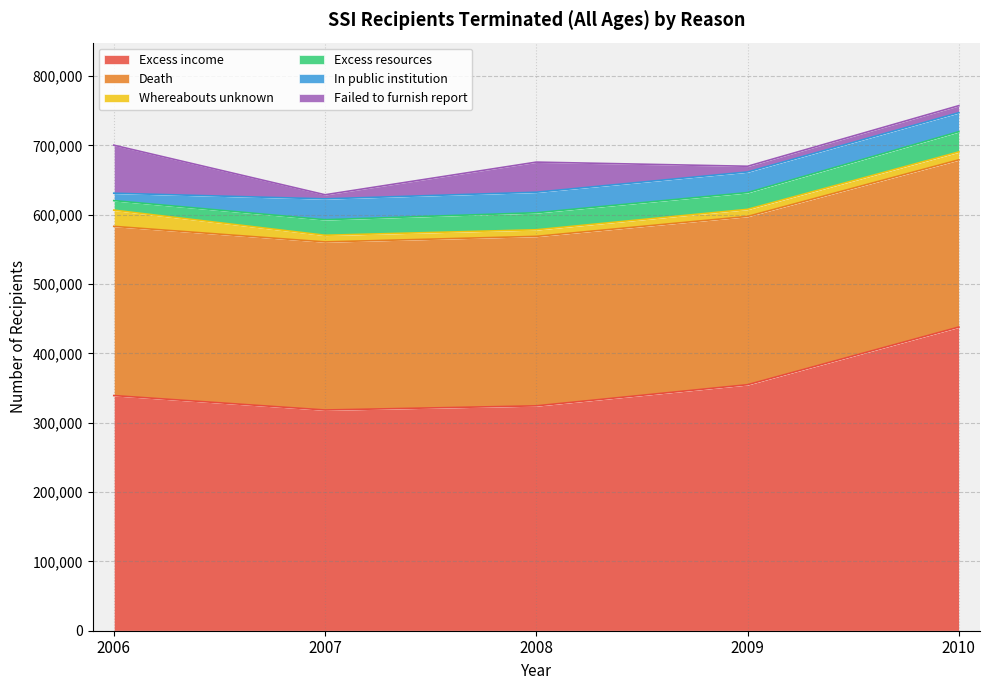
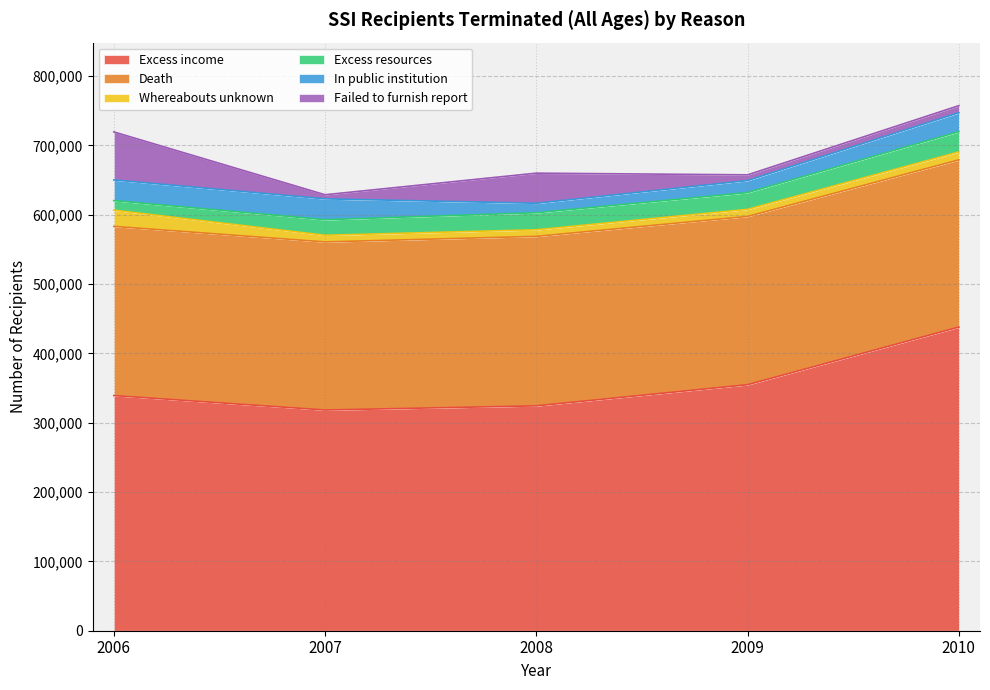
In public institution, 2006: 10,000 -> 30,000
In public institution, 2008: 30,000 -> 10,000
In public institution, 2009: 30,000 -> 20,000
